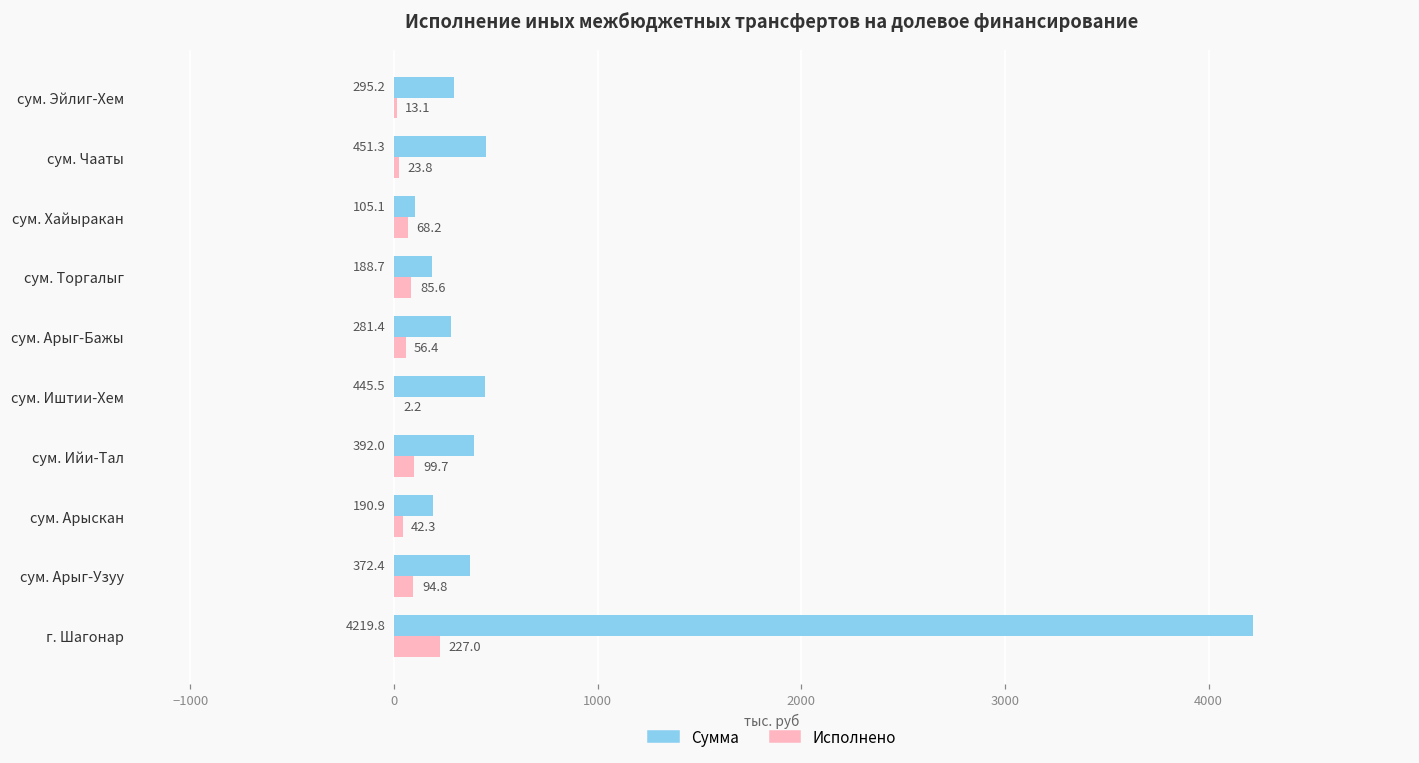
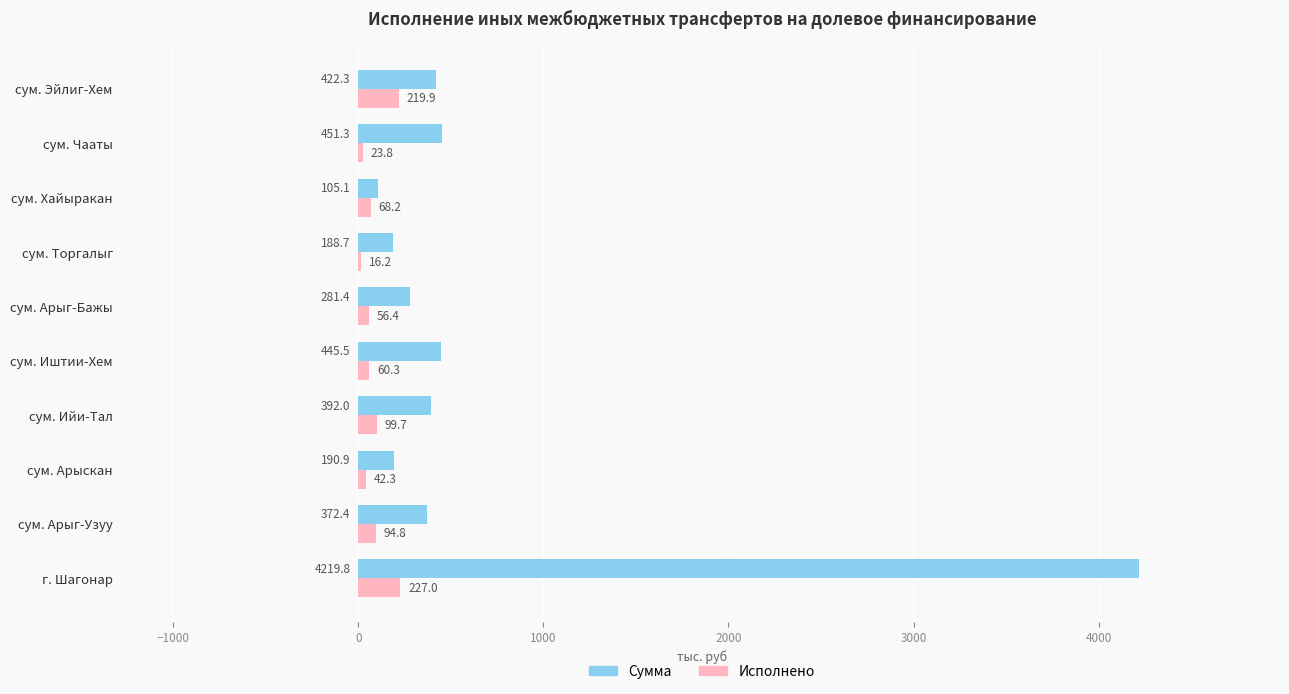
Сумма, сум. Эйлиг-Хем: 295.2 -> 422.3
Исполнено, сум. Эйлиг-Хем: 13.1 -> 219.9
Исполнено, сум. Торгалыг: 85.6 -> 16.2
Исполнено, сум. Иштии-Хем: 2.2 -> 60.3
